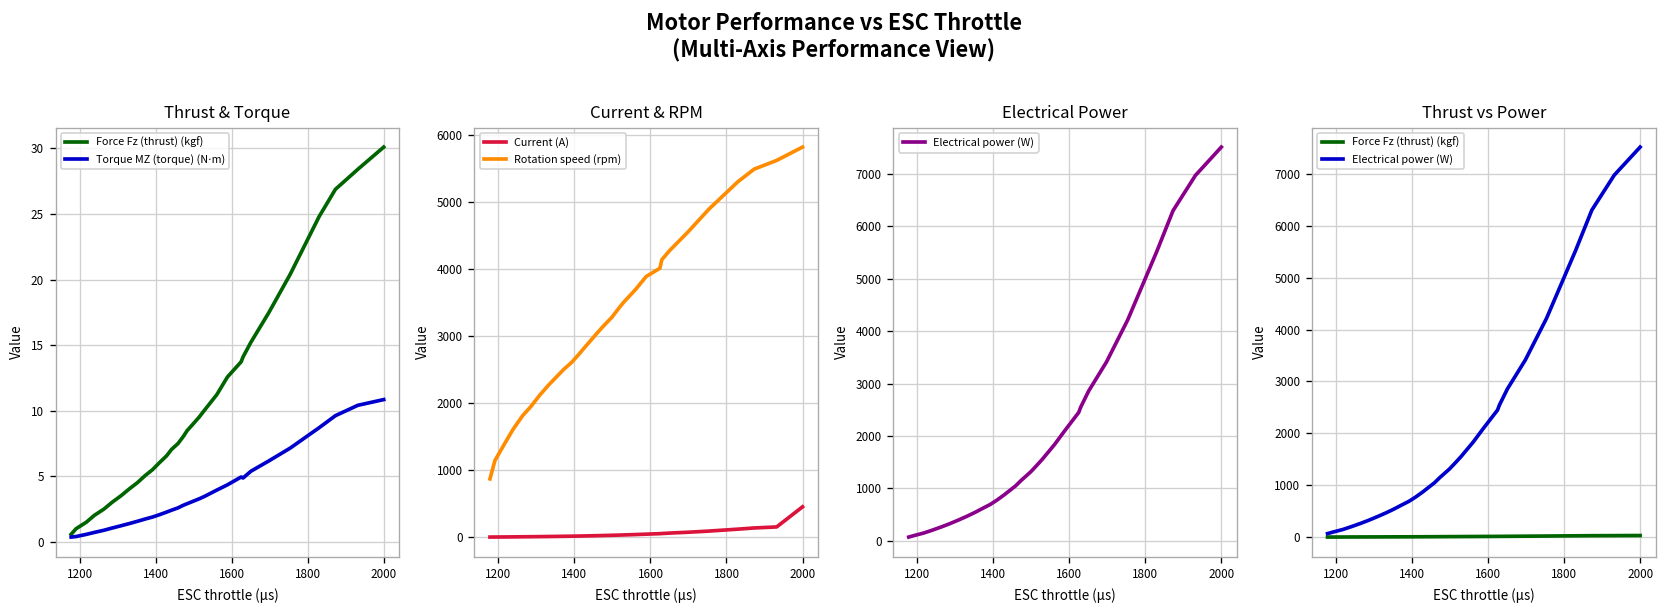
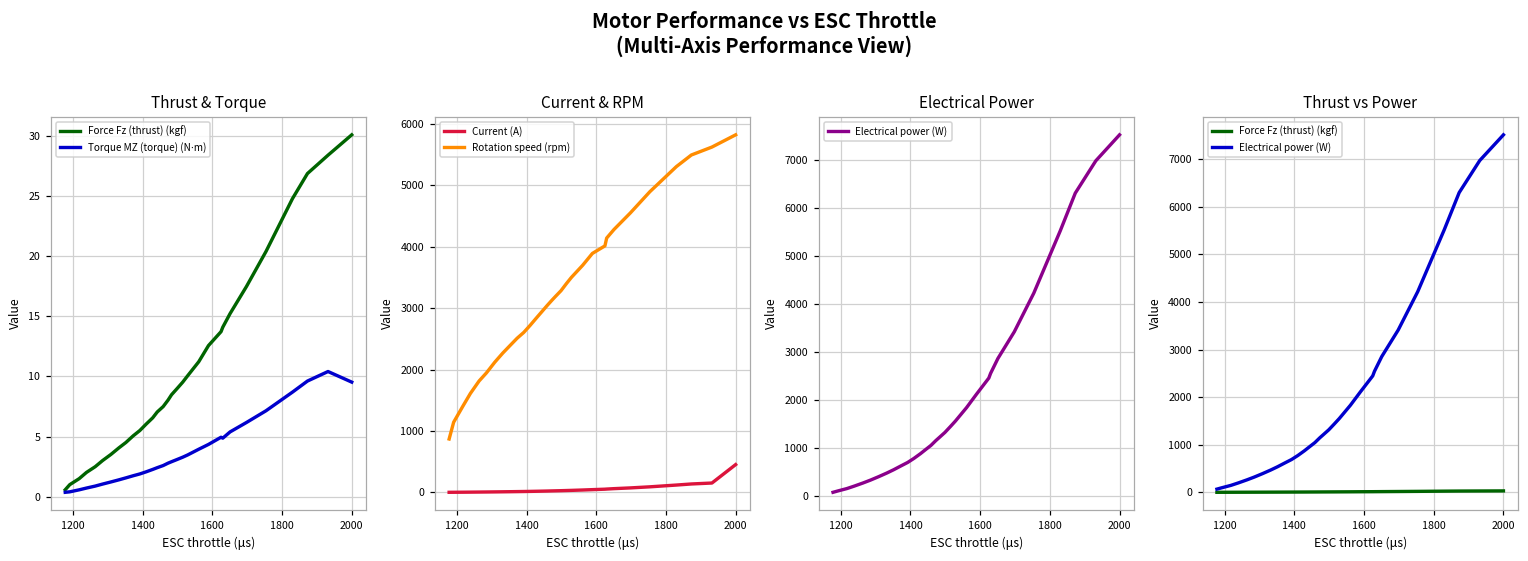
Thrust & Torque, Torque MZ (torque) (N⋅m), 2000: 10.8 -> 9.5
